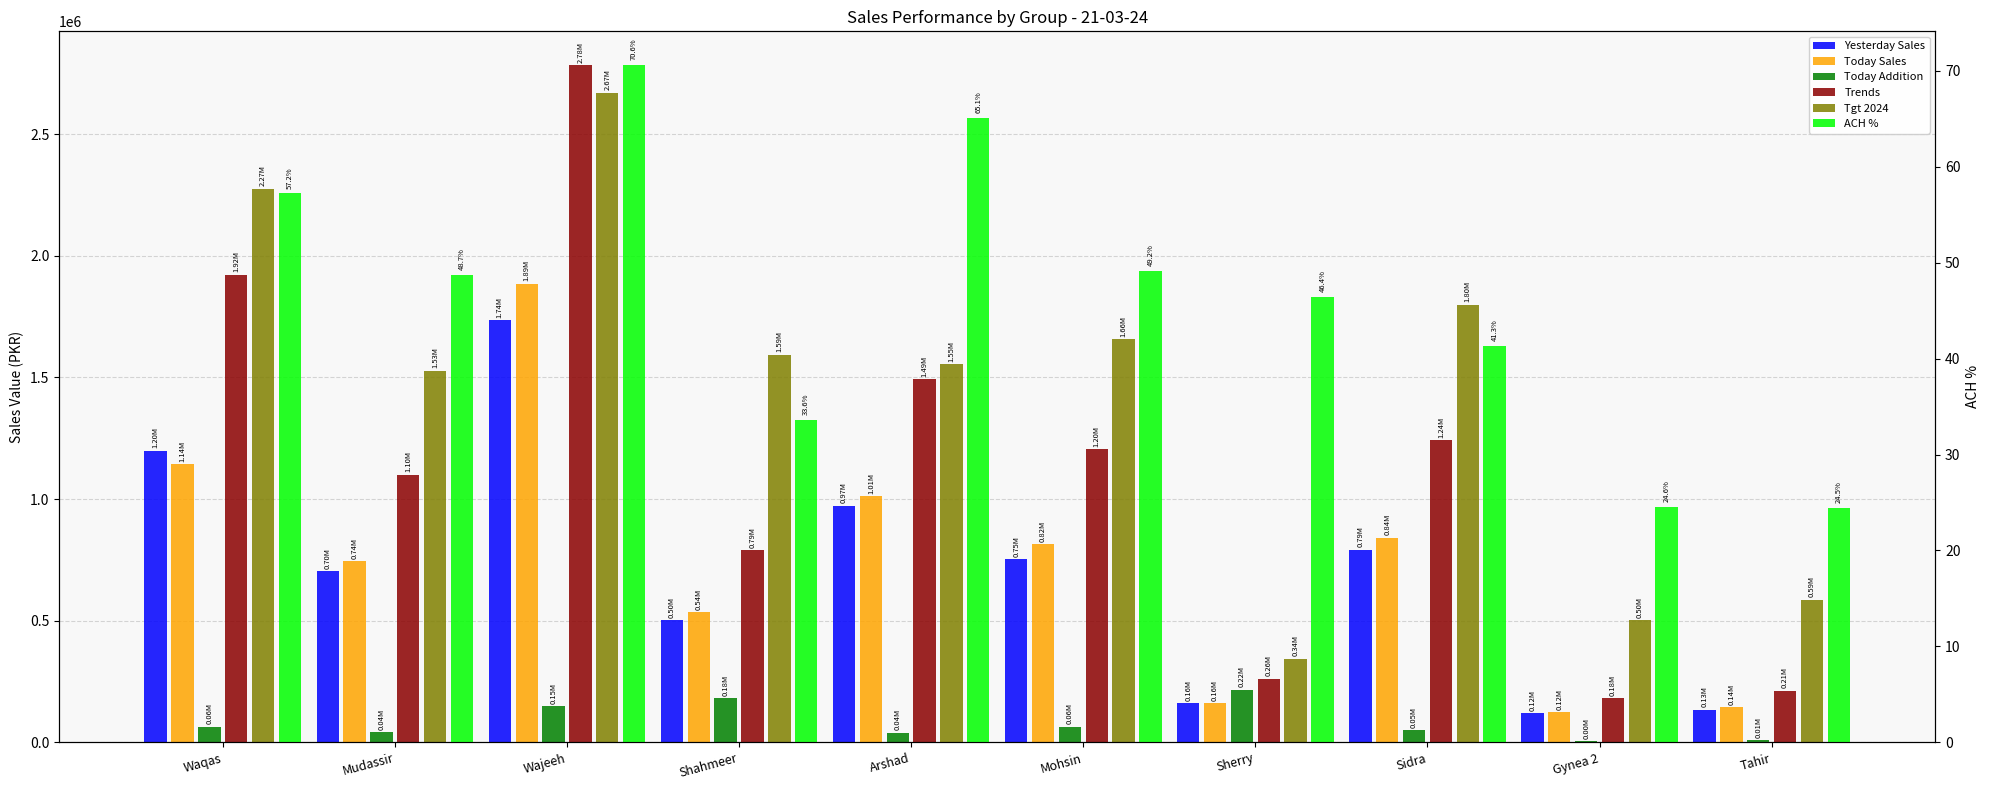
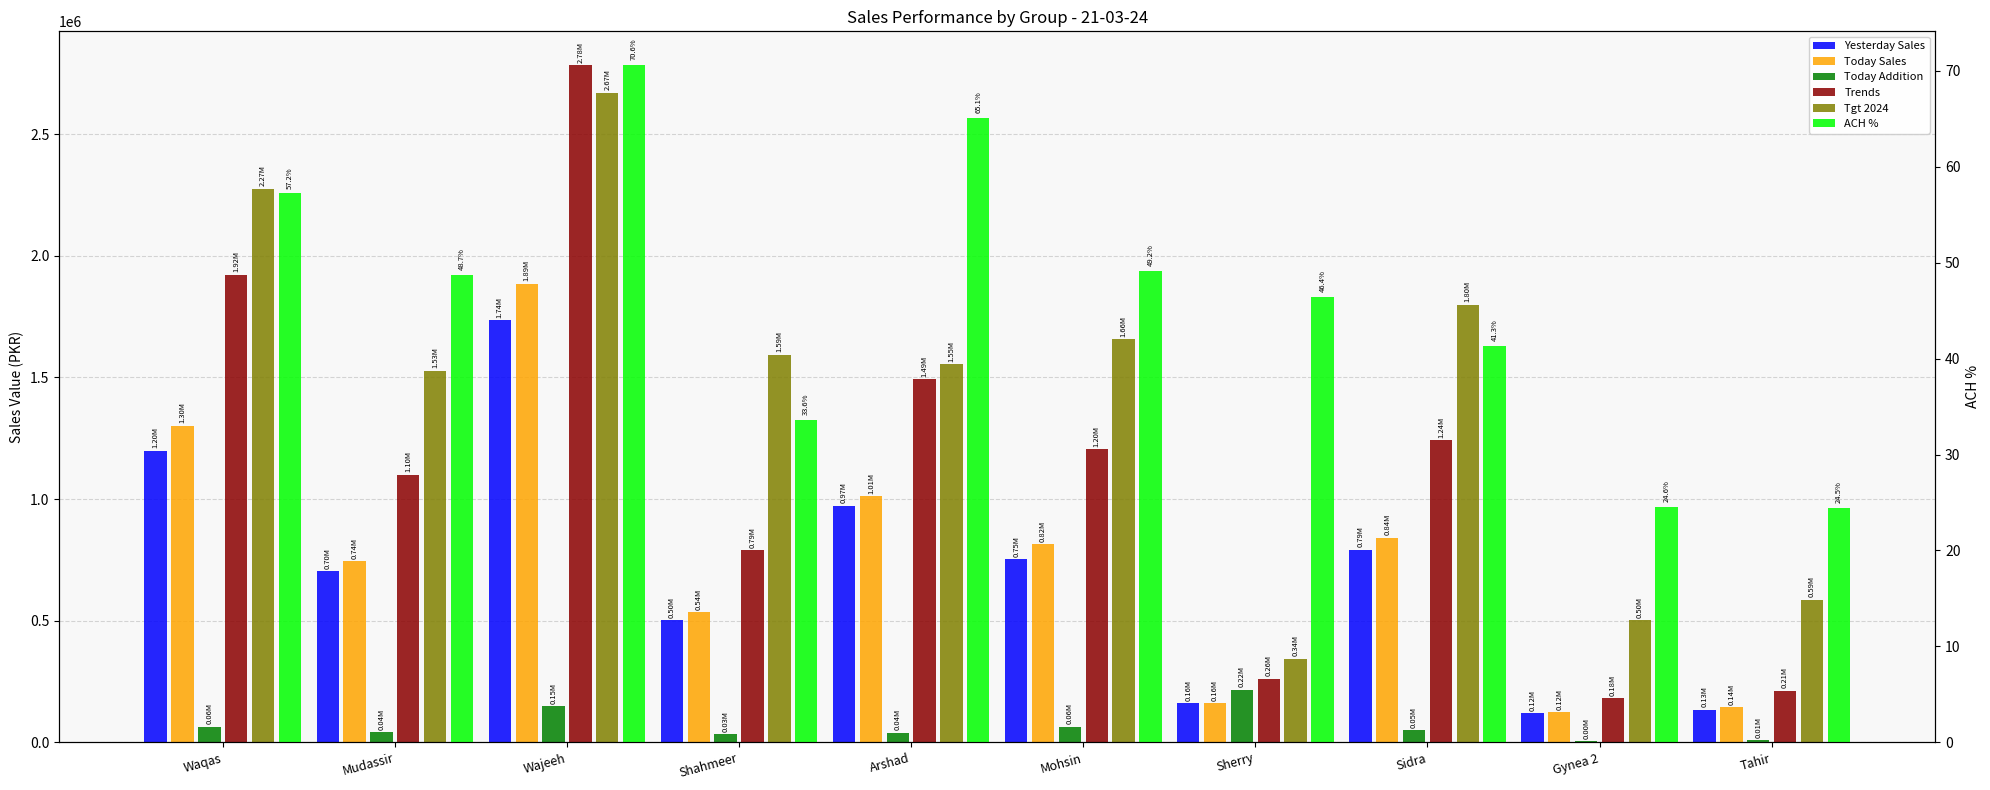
Today Sales, Waqas: 1.14M -> 1.30M
Today Addition, Shahmeer: 0.18M -> 0.03M
